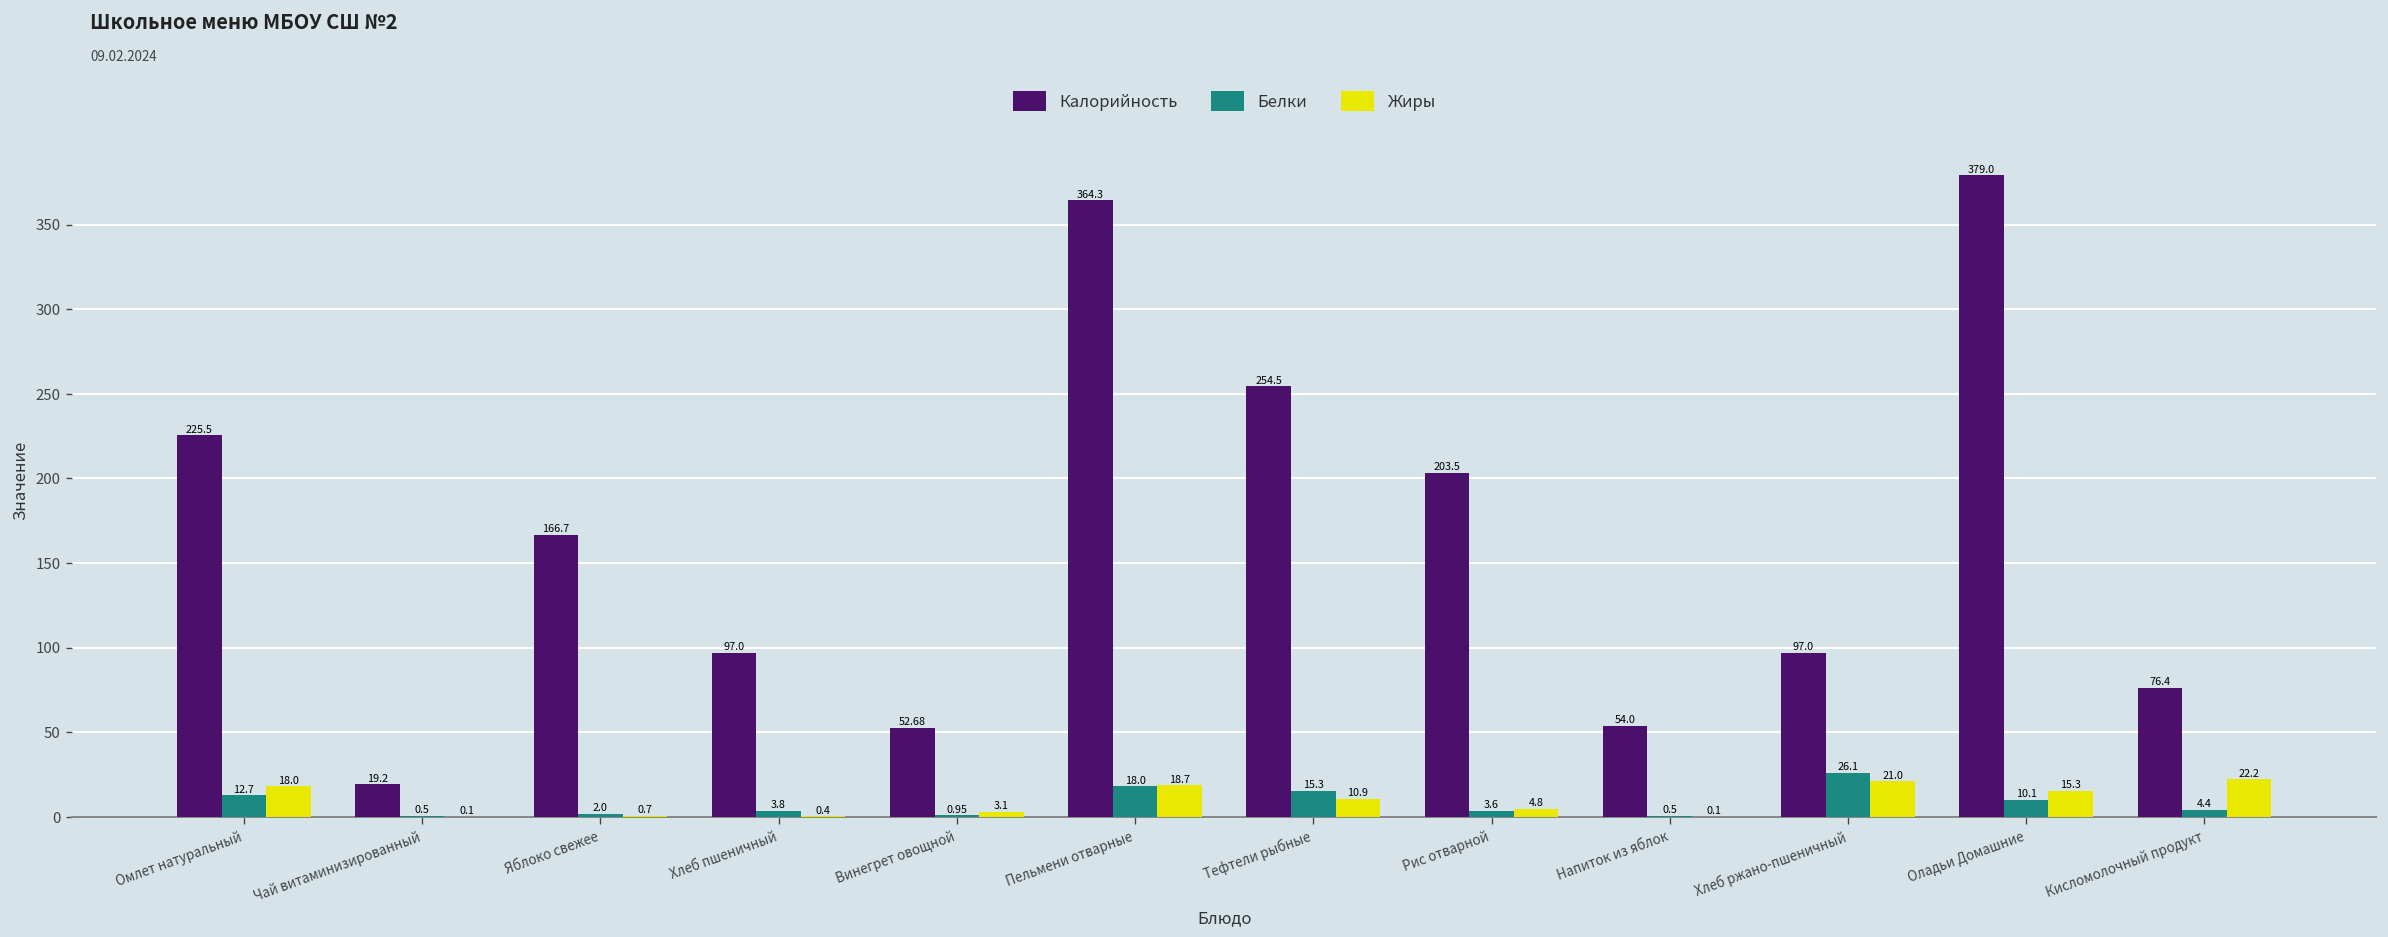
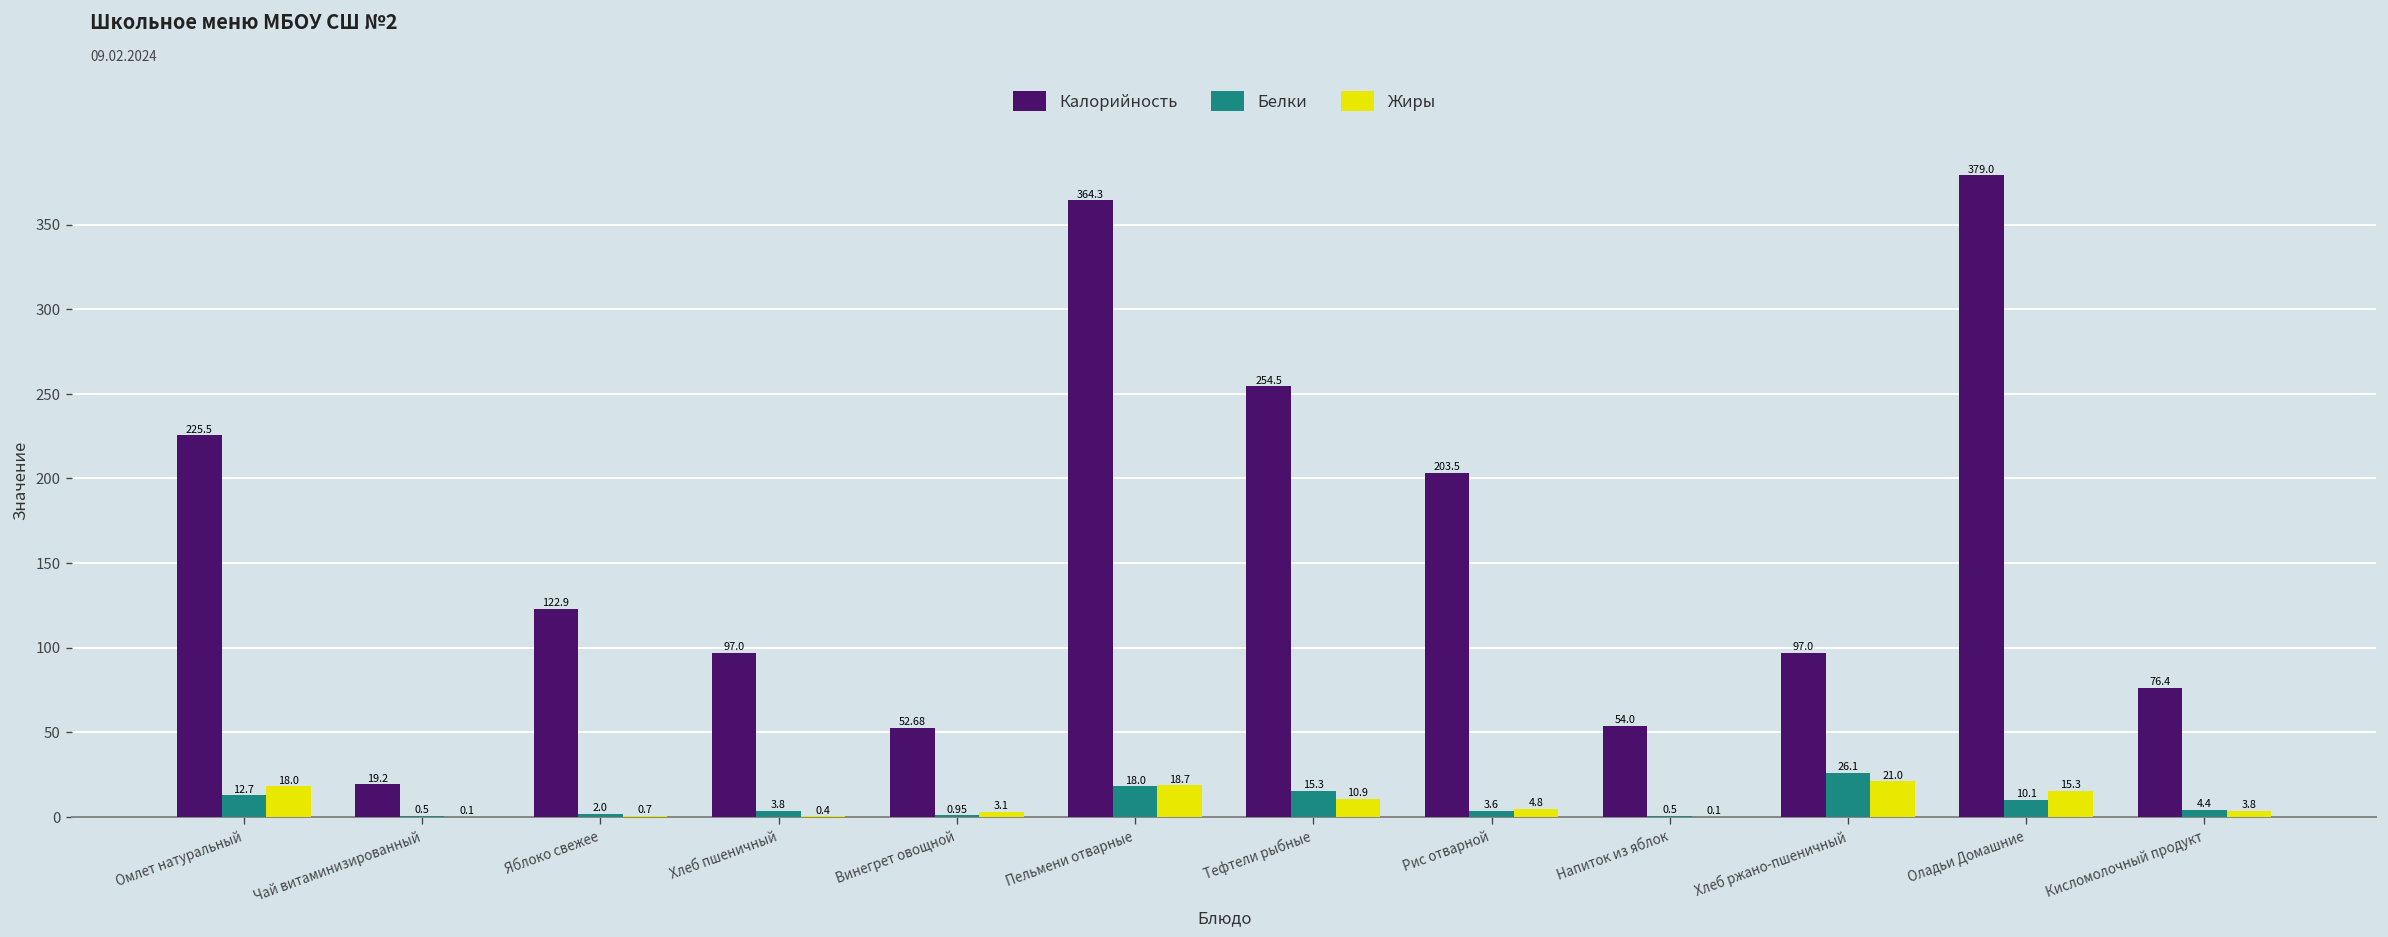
Калорийность, Яблоко свежее: 166.7 -> 122.9
Жиры, Кисломолочный продукт: 22.2 -> 3.8
